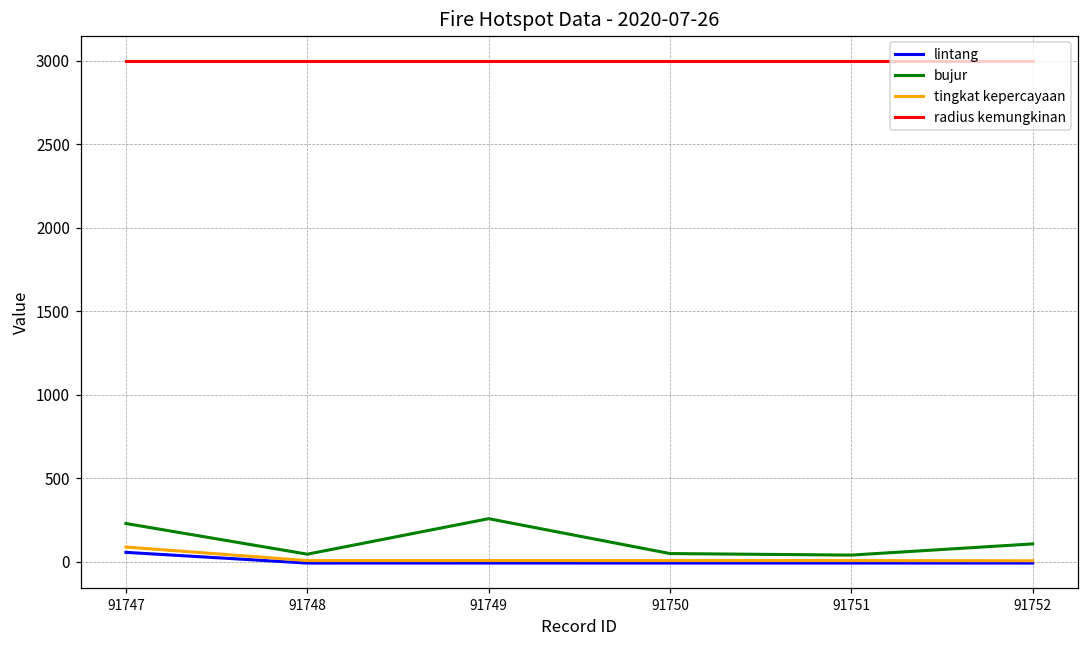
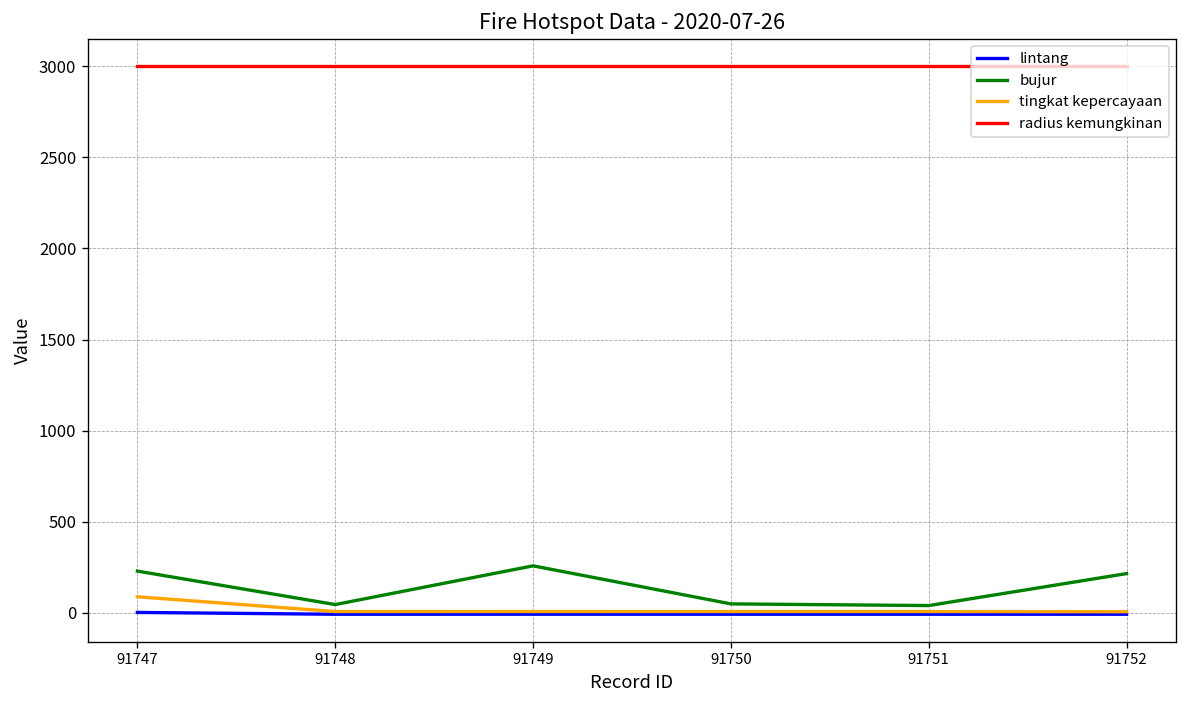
lintang, 91747: 60 -> 0
bujur, 91752: 110 -> 220
